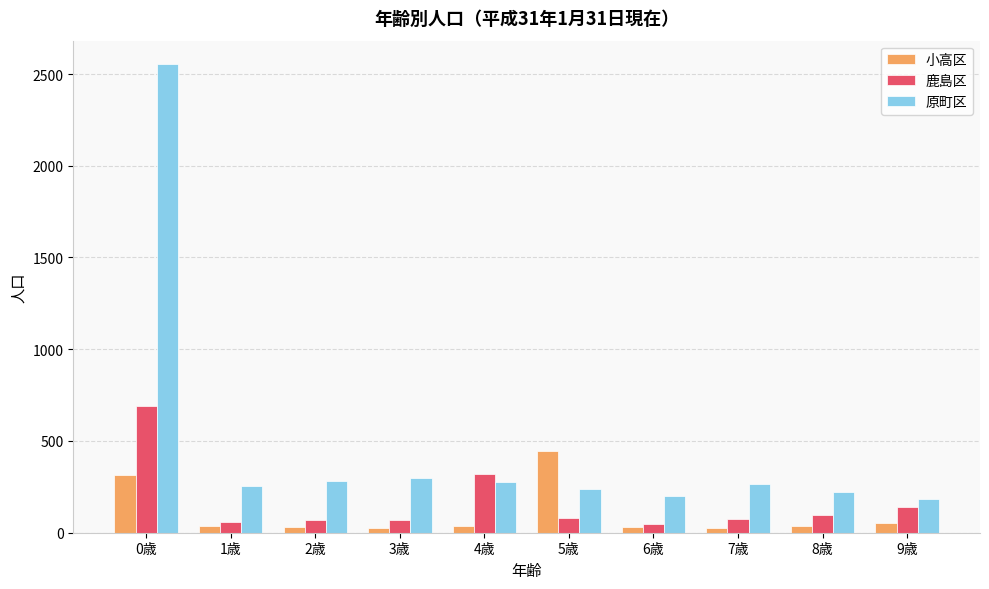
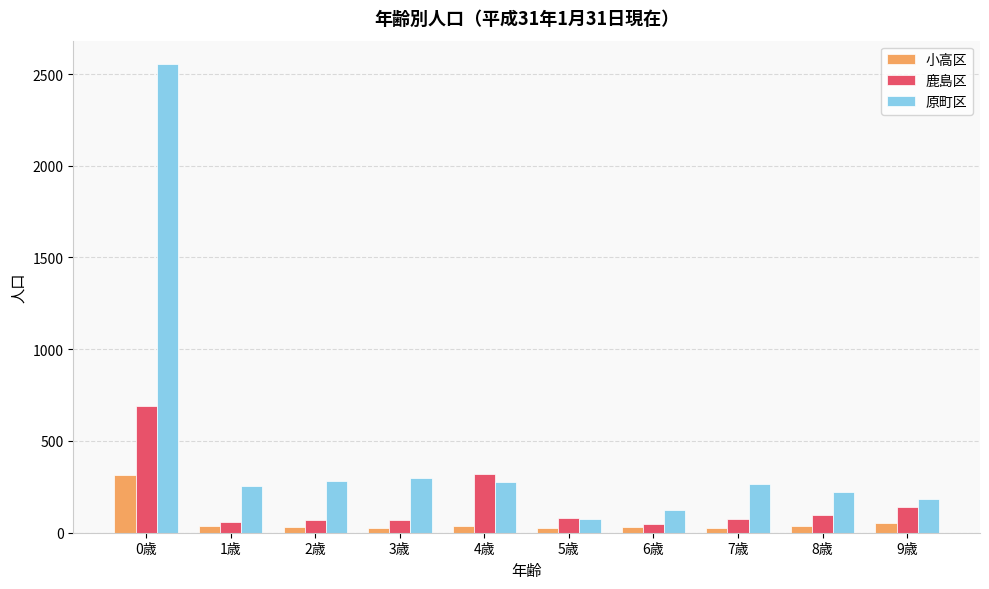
小高区, 5歳: 440 -> 30
原町区, 5歳: 240 -> 80
原町区, 6歳: 200 -> 120
